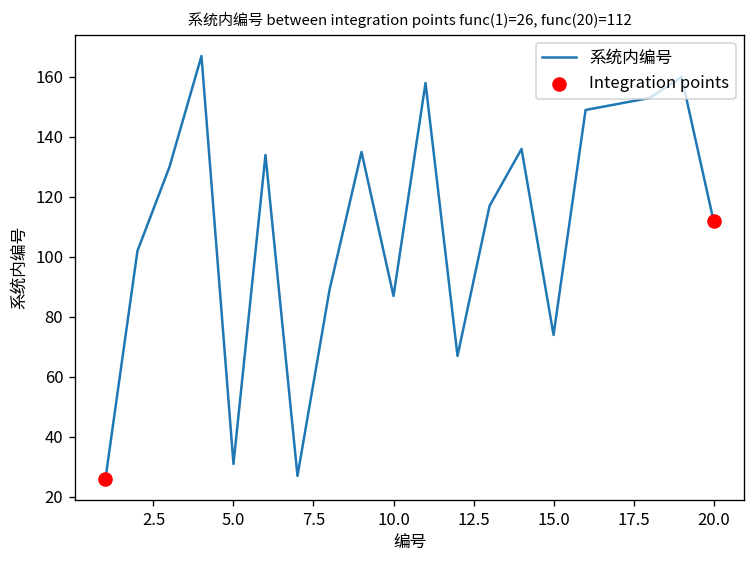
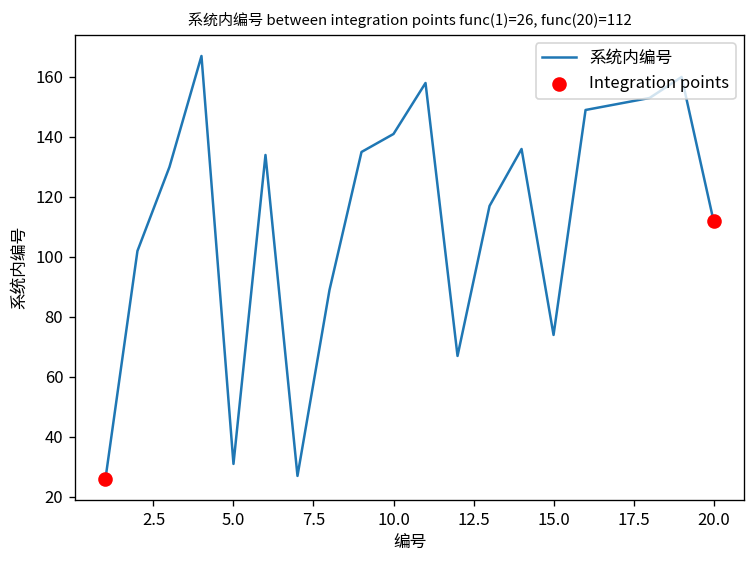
系统内编号, 10.0: 87 -> 141
